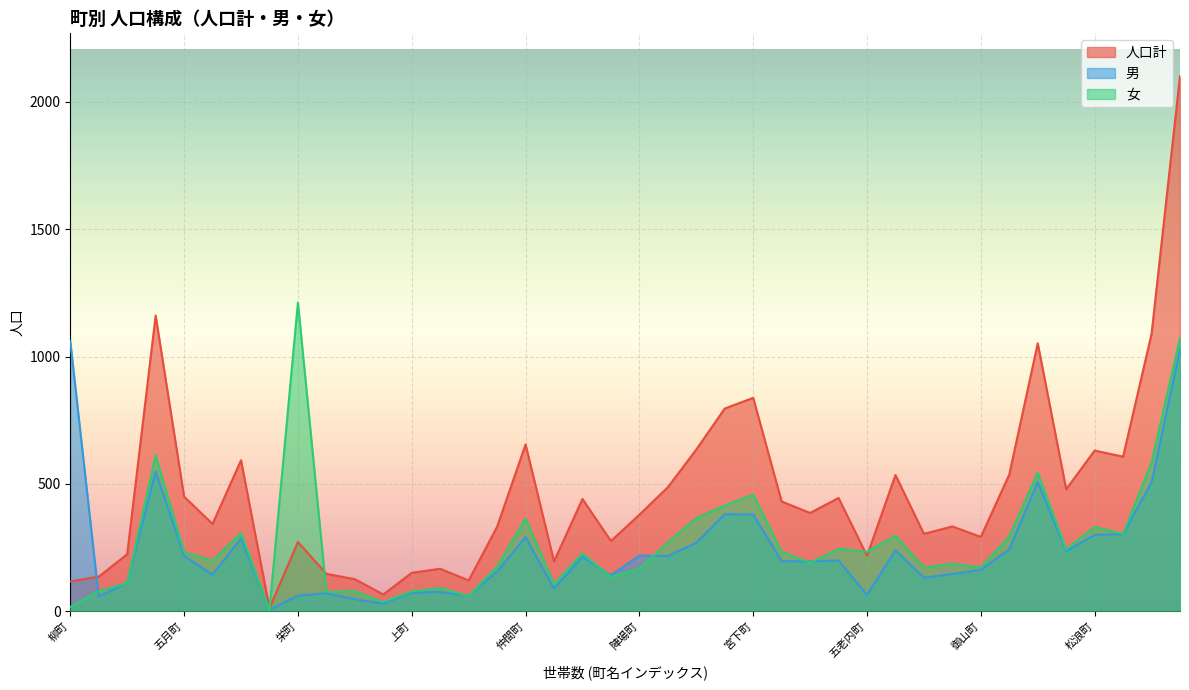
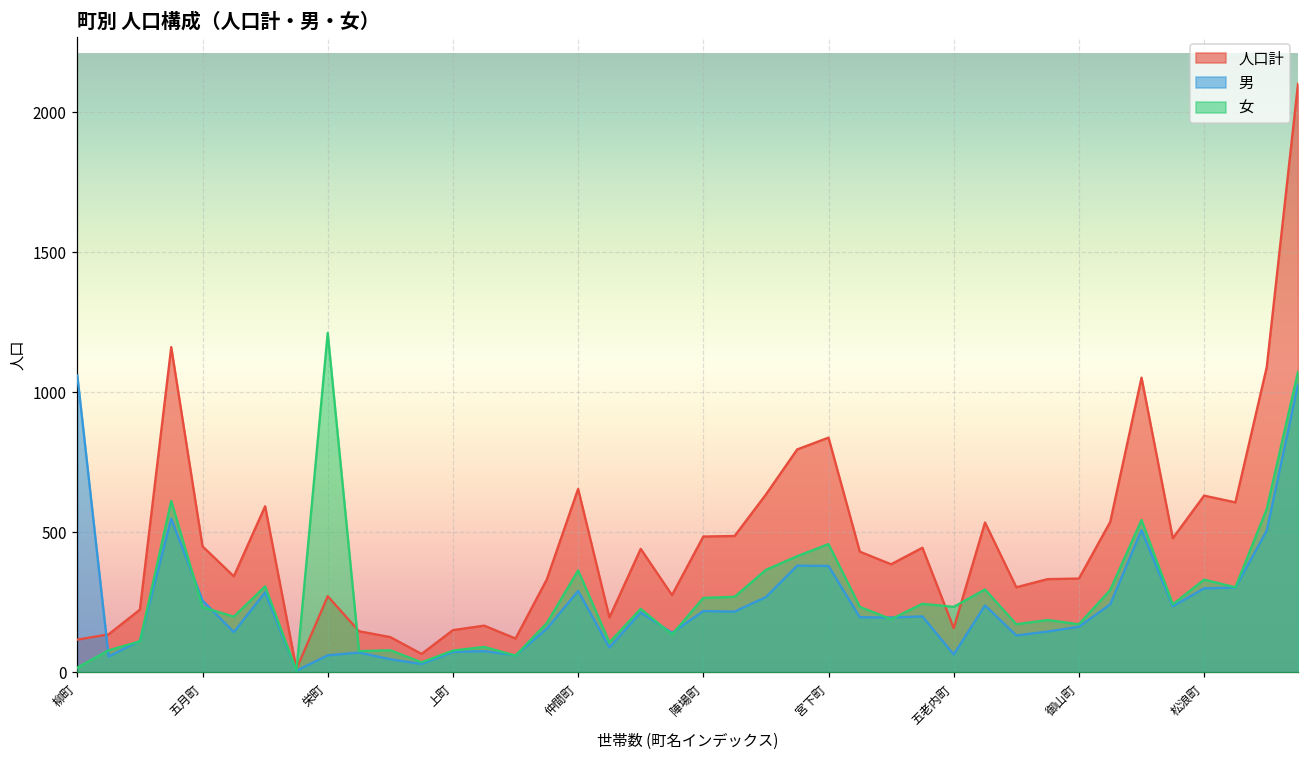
男, 五月町: 220 -> 260
人口計, 陣場町: 380 -> 490
女, 陣場町: 170 -> 270
人口計, 五老内町: 220 -> 160
人口計, 御山町: 290 -> 340
